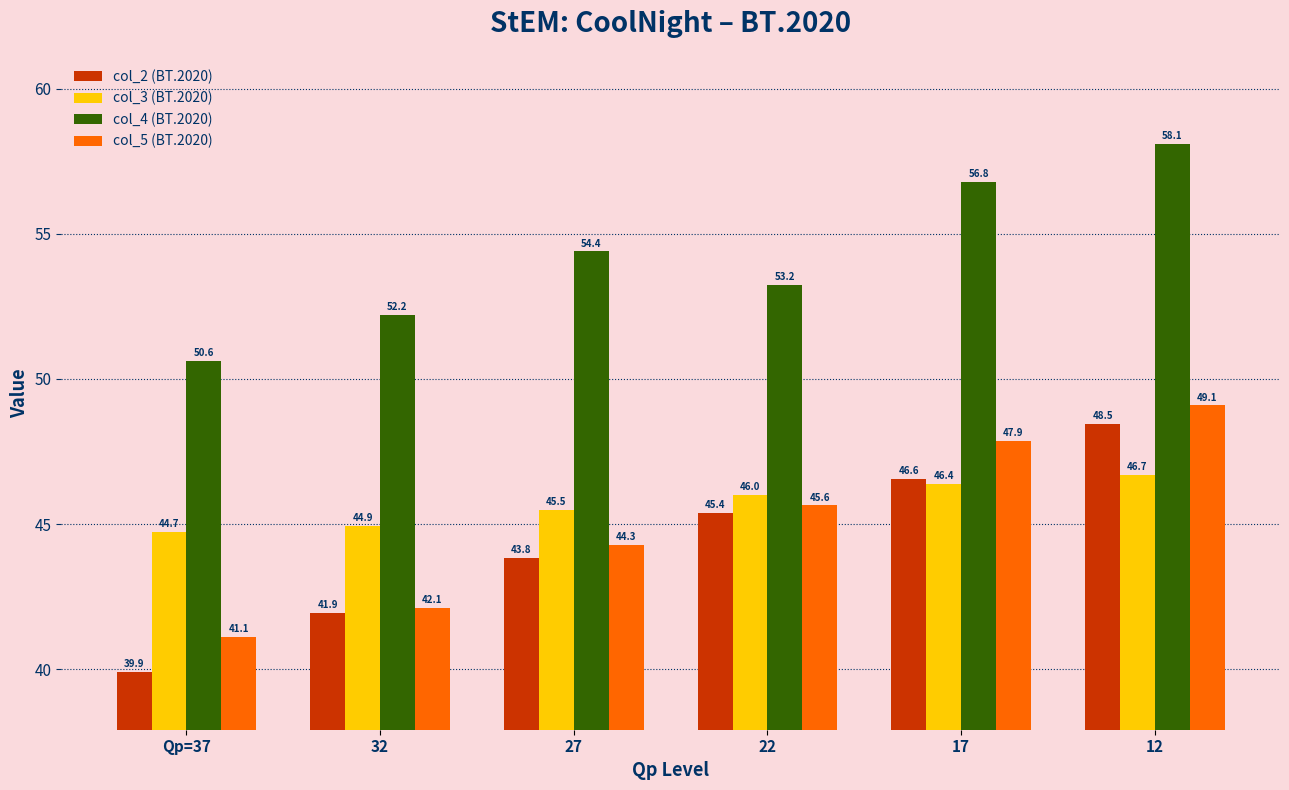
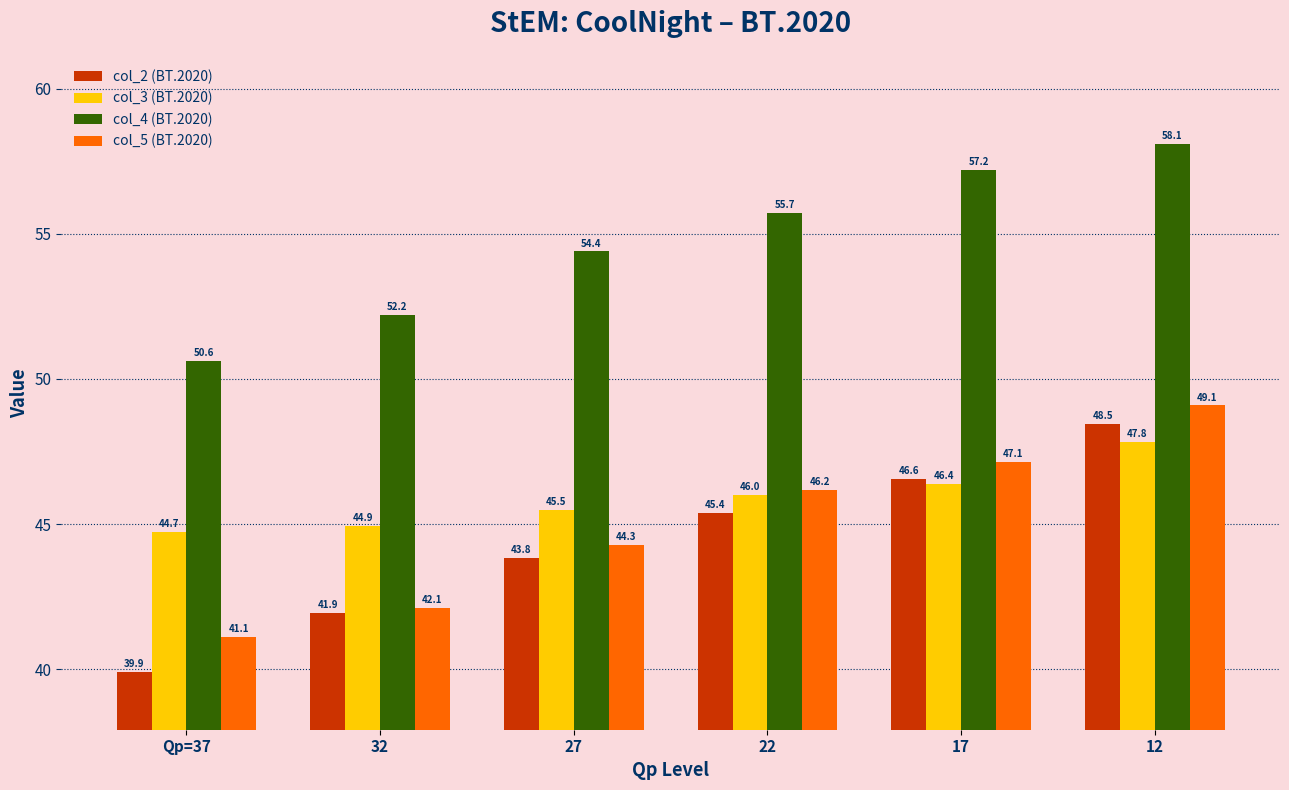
col_4 (BT.2020), 22: 53.2 -> 55.7
col_5 (BT.2020), 22: 45.6 -> 46.2
col_4 (BT.2020), 17: 56.8 -> 57.2
col_5 (BT.2020), 17: 47.9 -> 47.1
col_3 (BT.2020), 12: 46.7 -> 47.8
